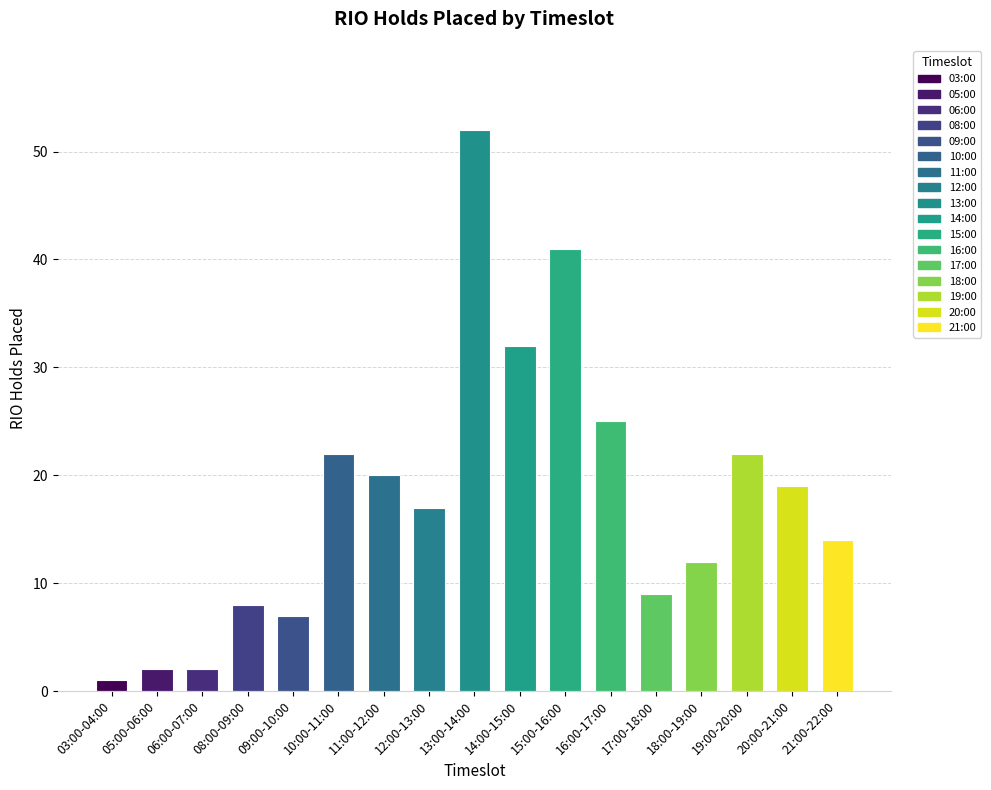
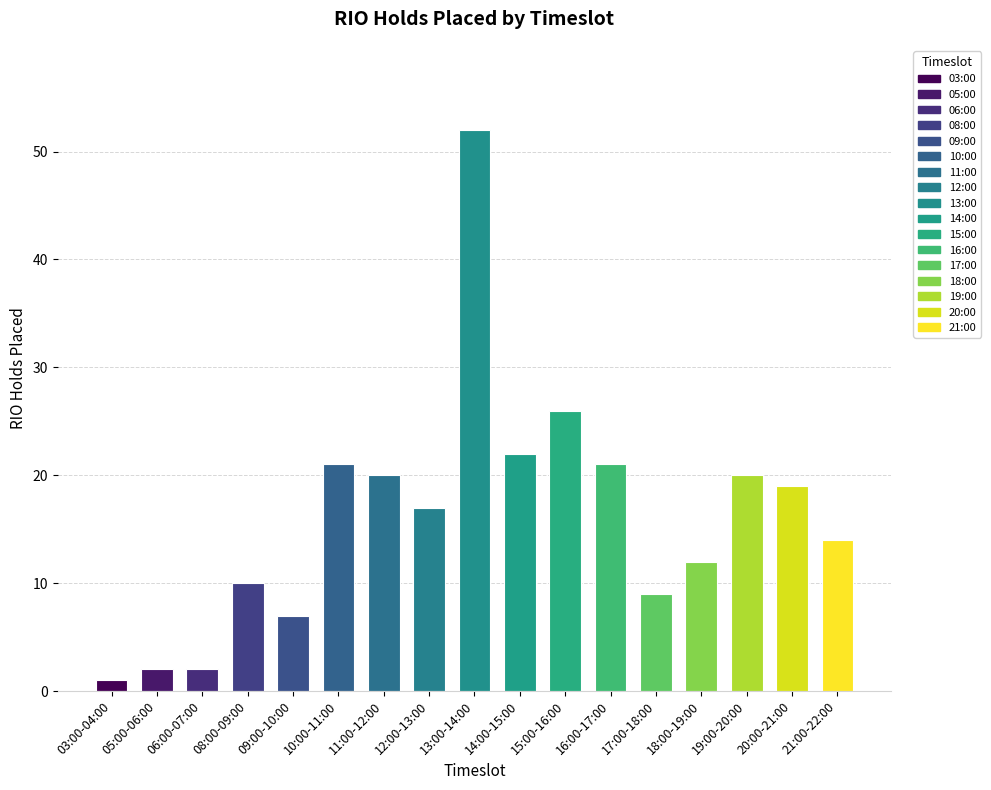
08:00-09:00: 8 -> 10
10:00-11:00: 22 -> 21
14:00-15:00: 32 -> 22
15:00-16:00: 41 -> 26
16:00-17:00: 25 -> 21
19:00-20:00: 22 -> 20
